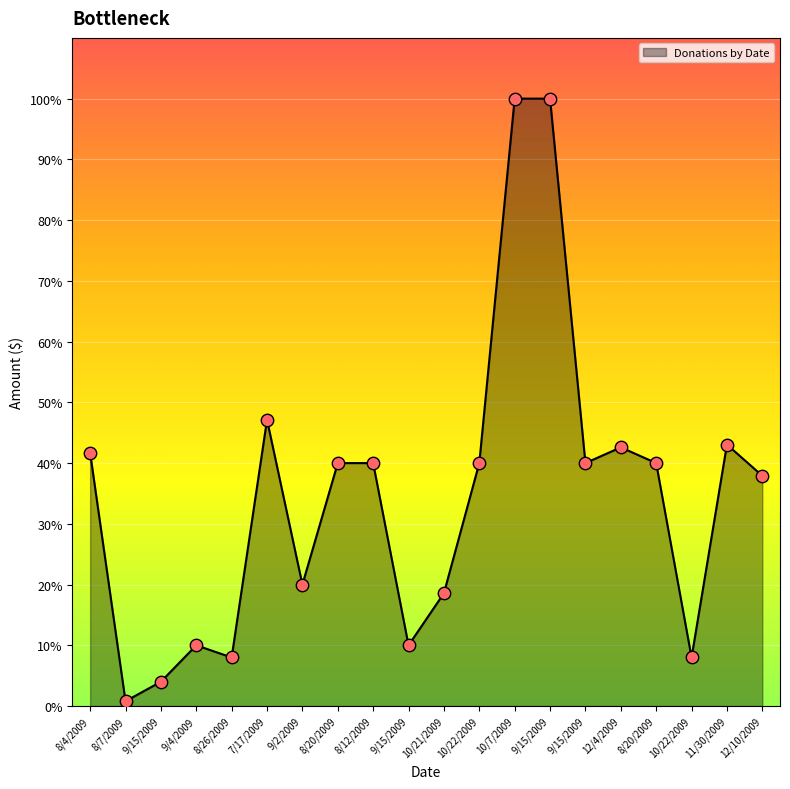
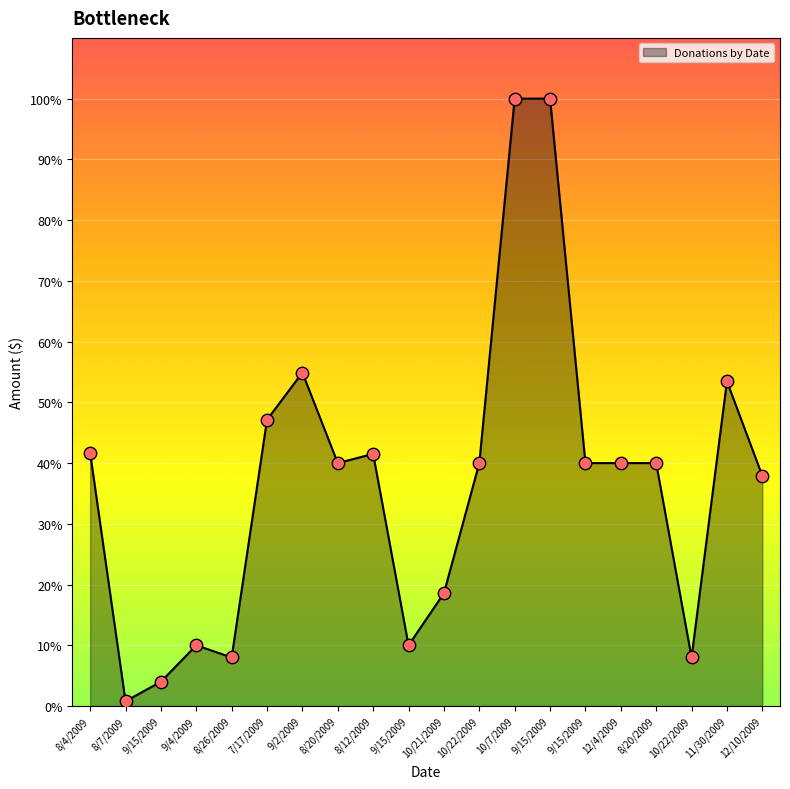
9/2/2009: 20% -> 55%
8/12/2009: 40% -> 42%
12/4/2009: 43% -> 40%
11/30/2009: 43% -> 53%
